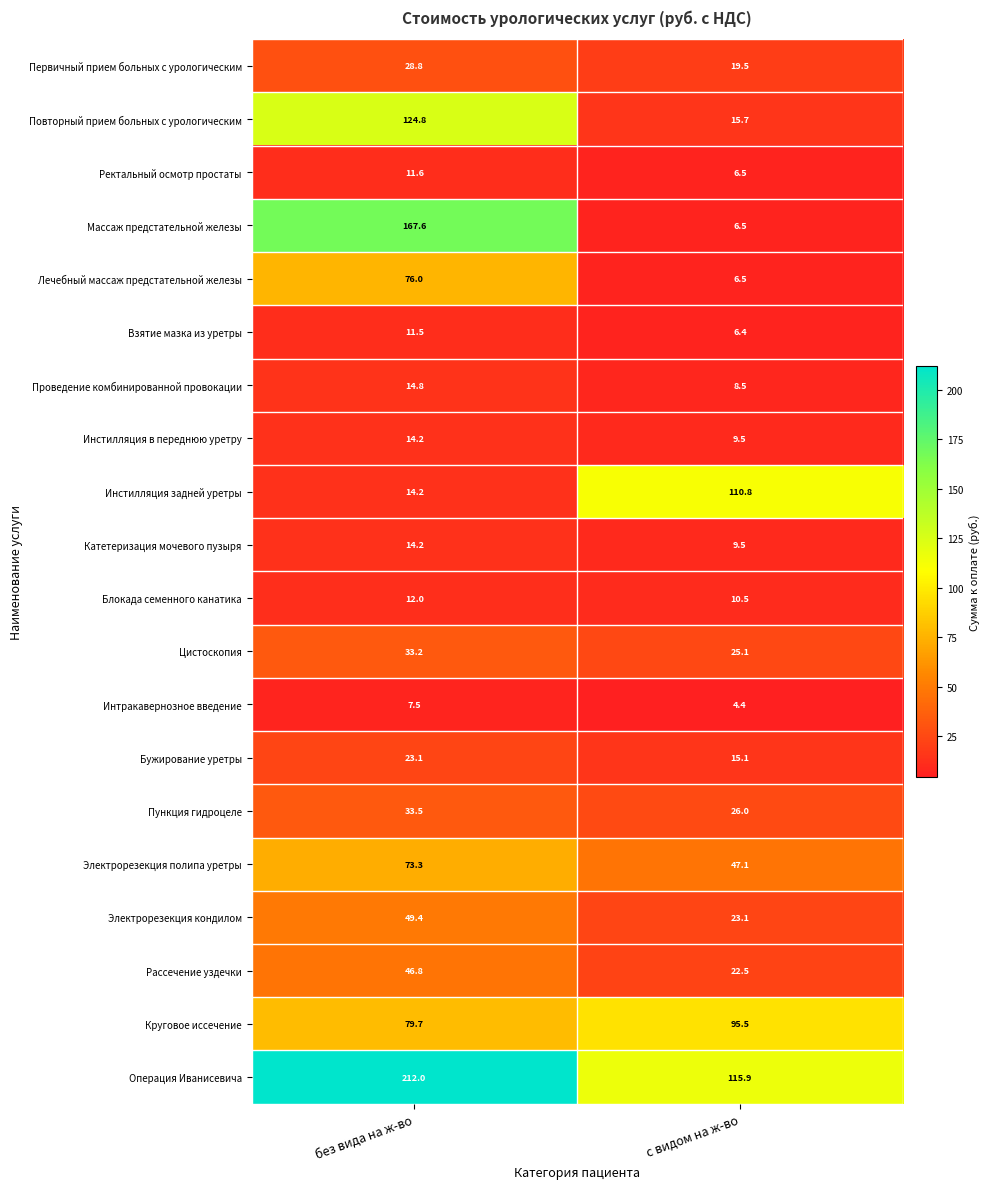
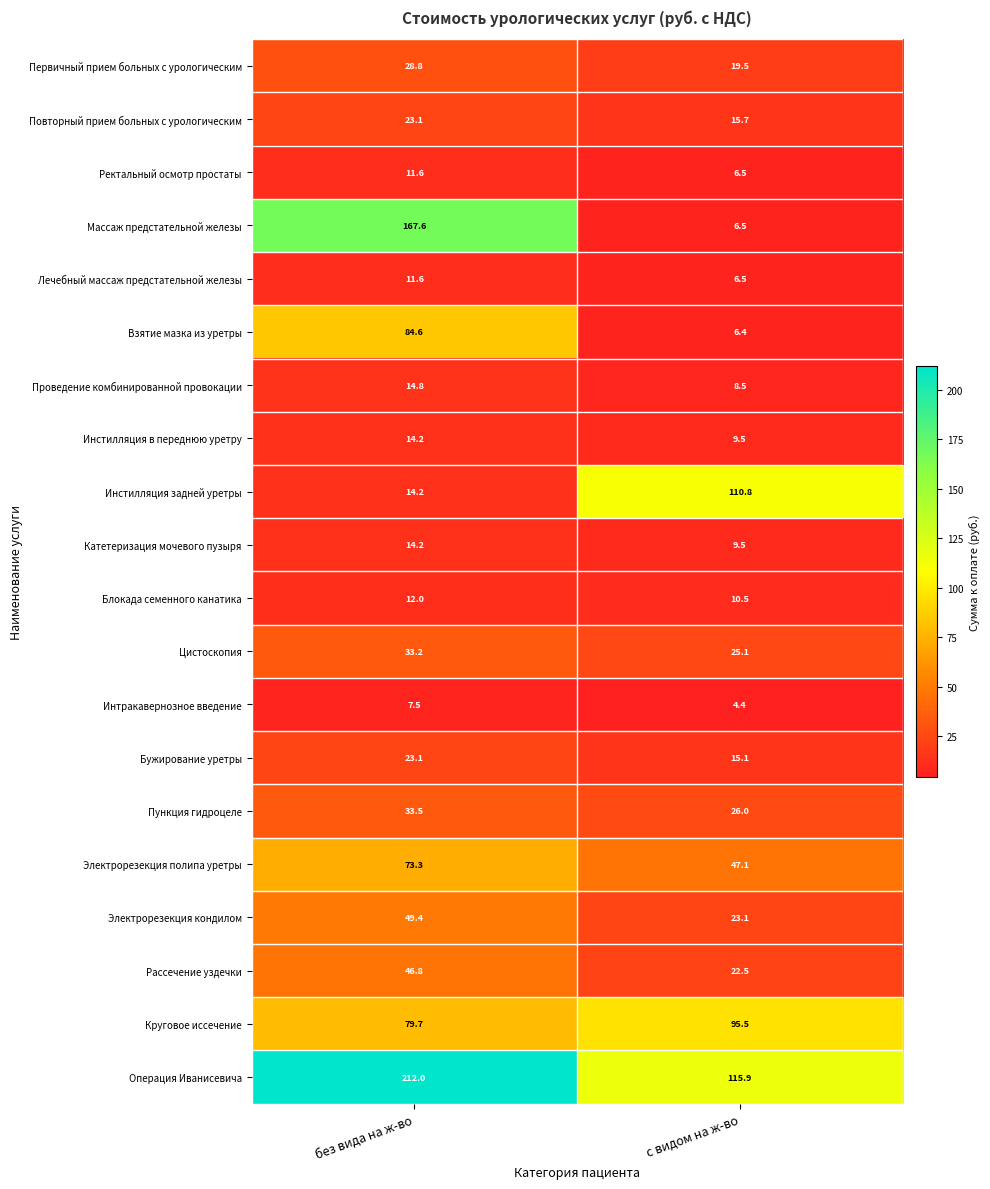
Повторный прием больных с урологическим, без вида на ж-во: 124.8 -> 23.1
Лечебный массаж предстательной железы, без вида на ж-во: 76.0 -> 11.6
Взятие мазка из уретры, без вида на ж-во: 11.5 -> 84.6
